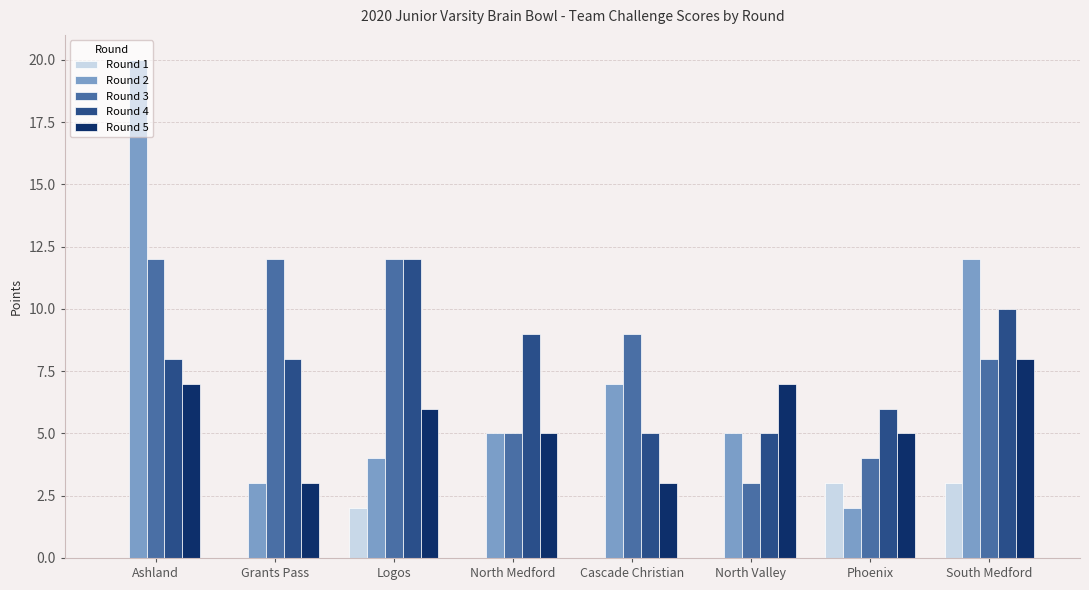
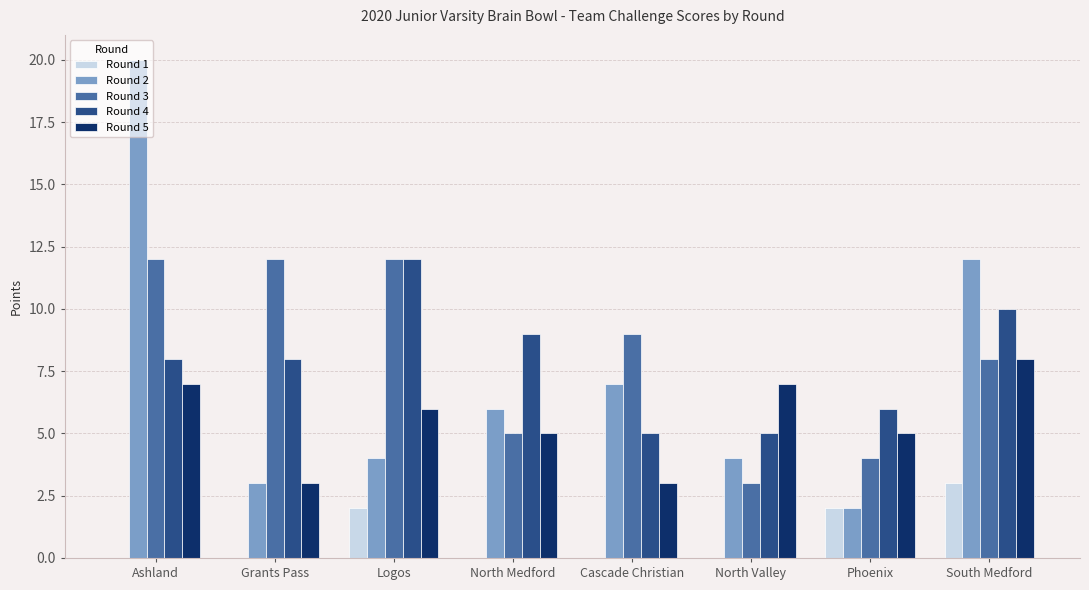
Round 2, North Medford: 5 -> 6
Round 2, North Valley: 5 -> 4
Round 1, Phoenix: 3 -> 2
